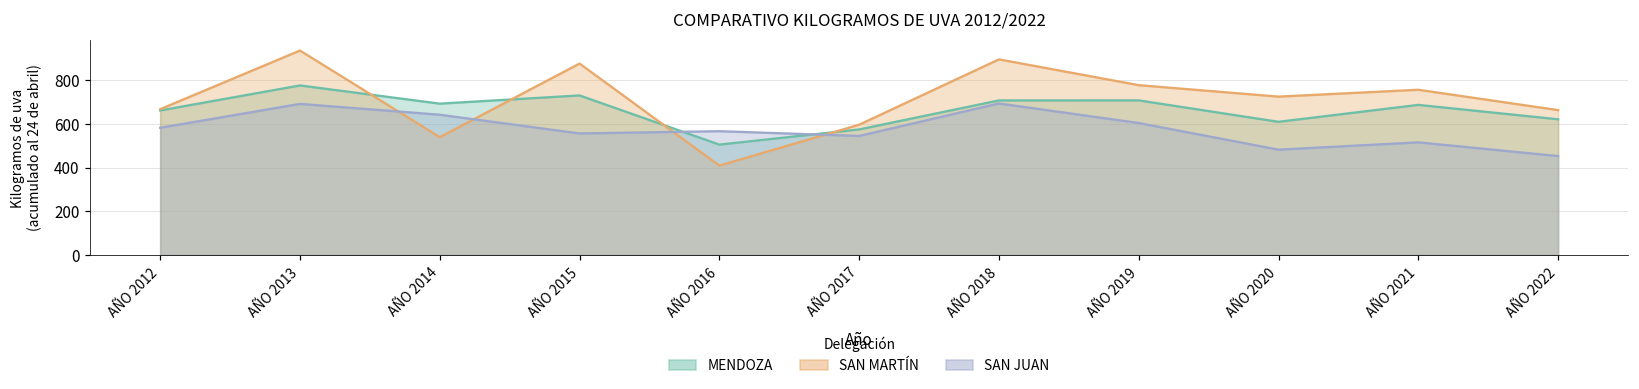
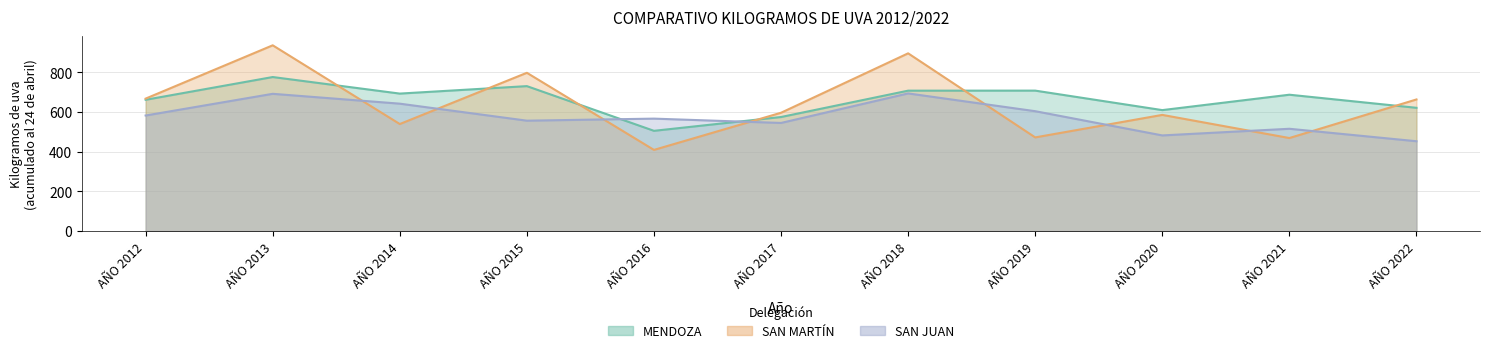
SAN MARTÍN, AÑO 2015: 880 -> 800
SAN MARTÍN, AÑO 2019: 780 -> 470
SAN MARTÍN, AÑO 2020: 730 -> 590
SAN MARTÍN, AÑO 2021: 760 -> 470
